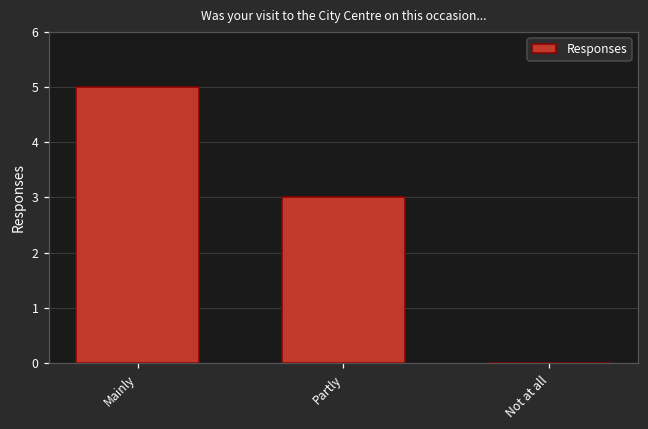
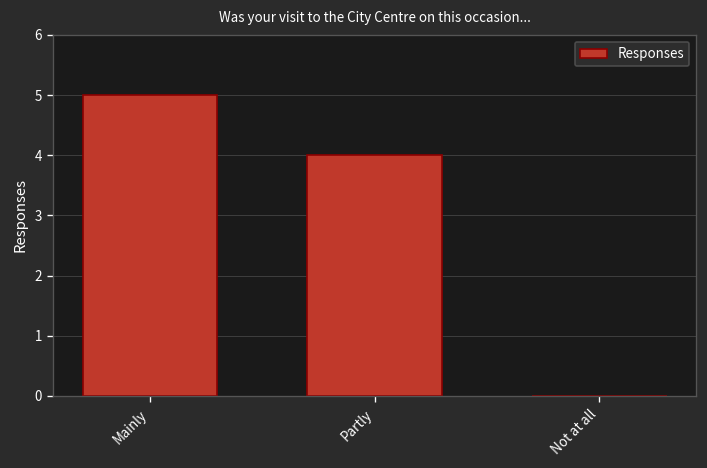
Partly: 3 -> 4
